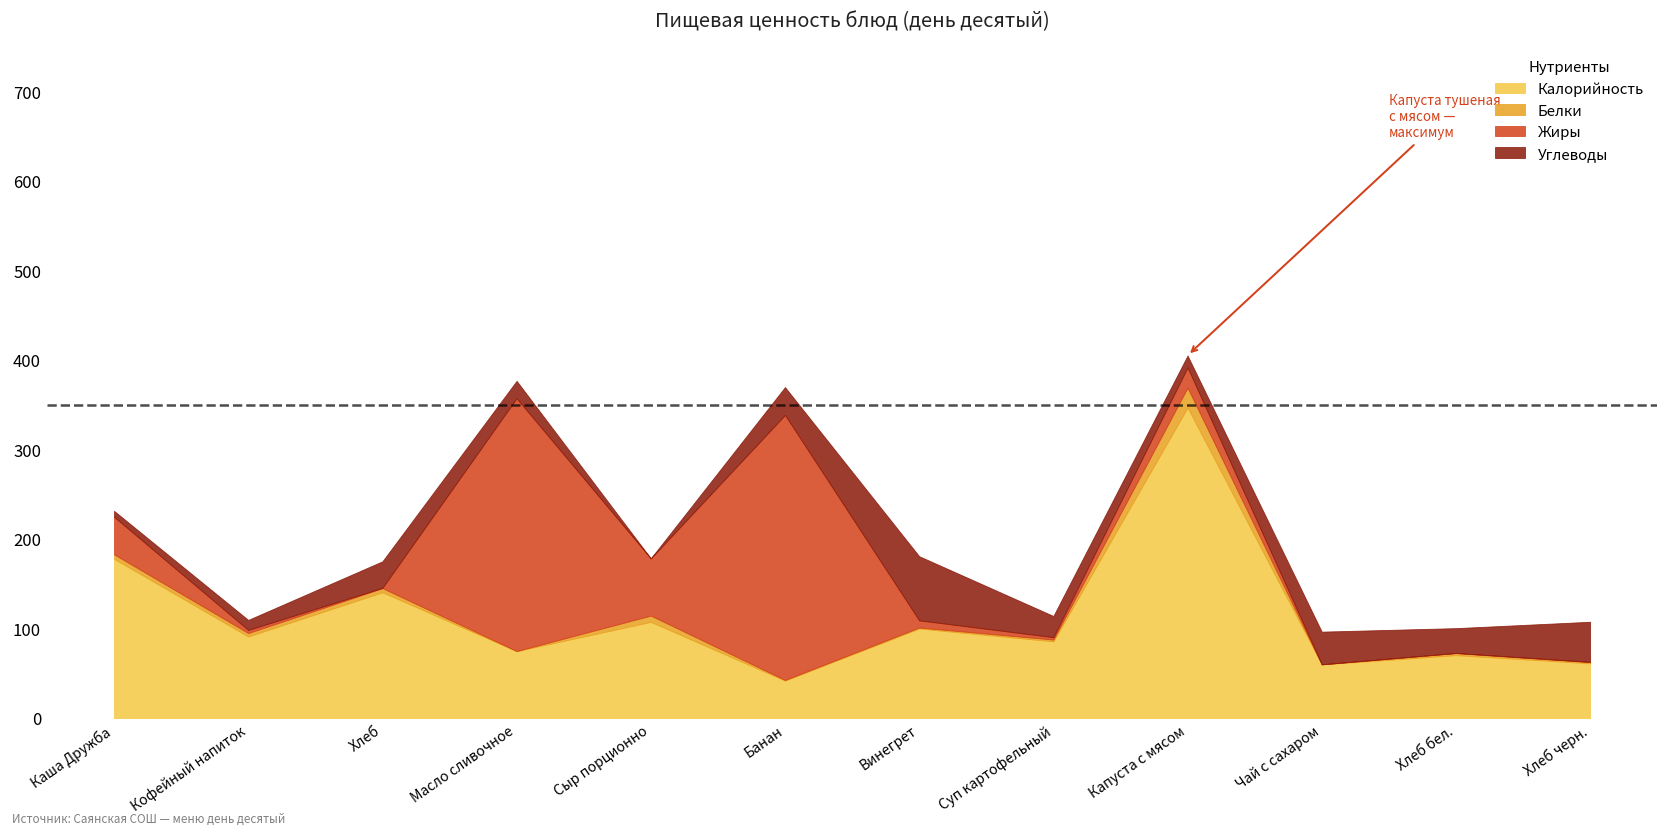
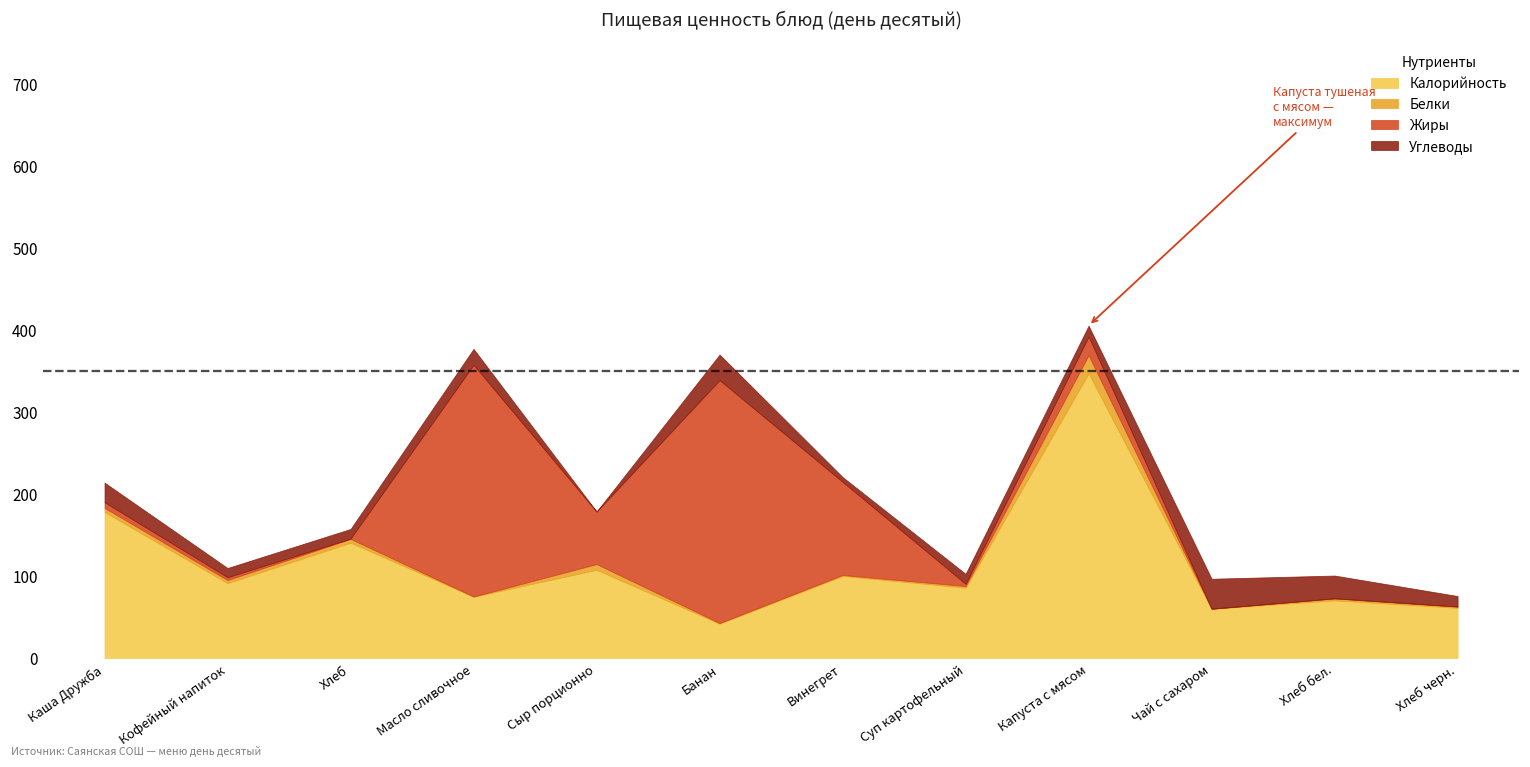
Жиры, Каша Дружба: 40 -> 10
Углеводы, Каша Дружба: 10 -> 20
Углеводы, Хлеб: 30 -> 10
Жиры, Винегрет: 10 -> 110
Углеводы, Винегрет: 70 -> 10
Углеводы, Суп картофельный: 20 -> 10
Углеводы, Хлеб черн.: 40 -> 10
